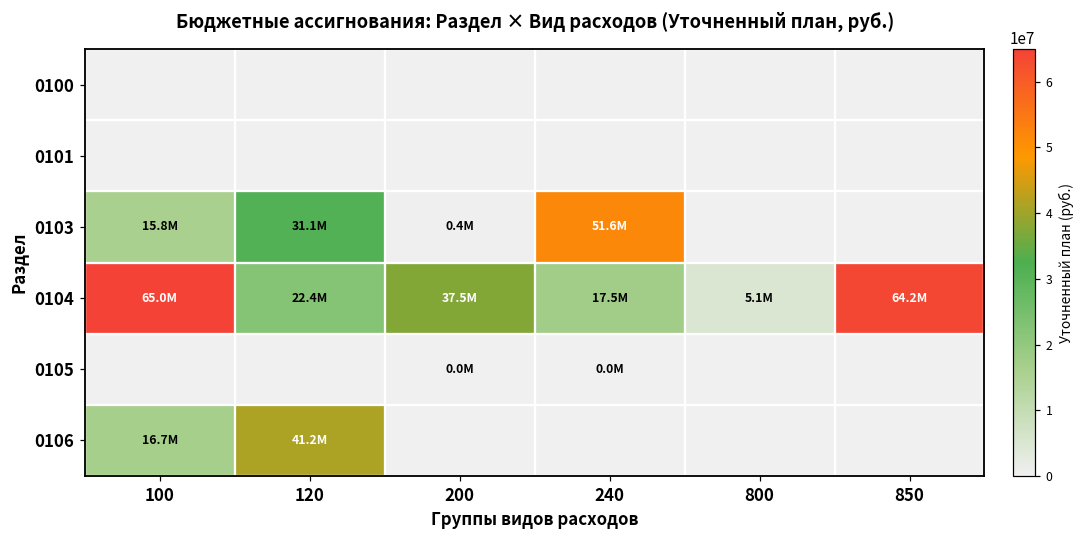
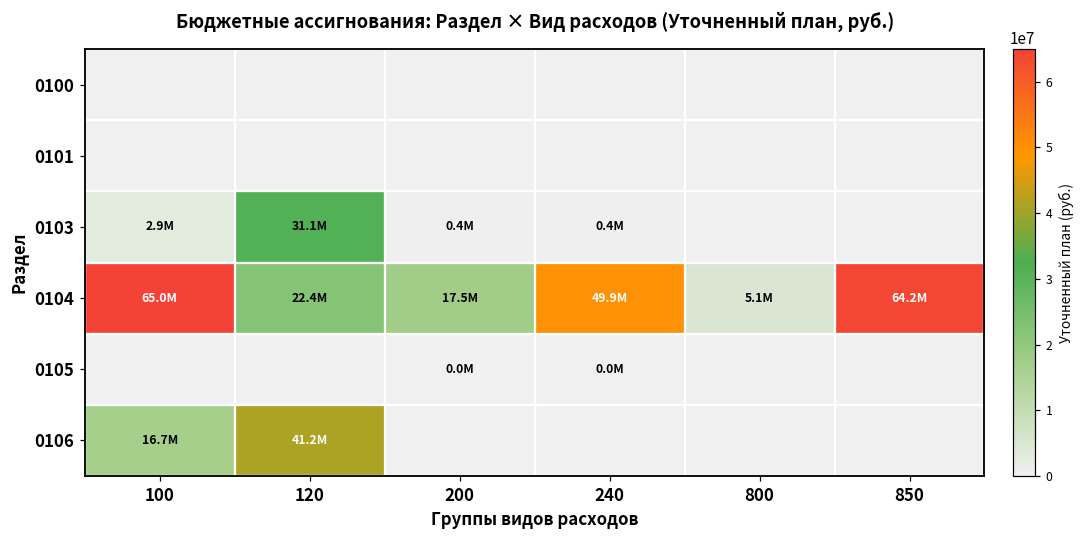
0103, 100: 15.8M -> 2.9M
0103, 240: 51.6M -> 0.4M
0104, 200: 37.5M -> 17.5M
0104, 240: 17.5M -> 49.9M
